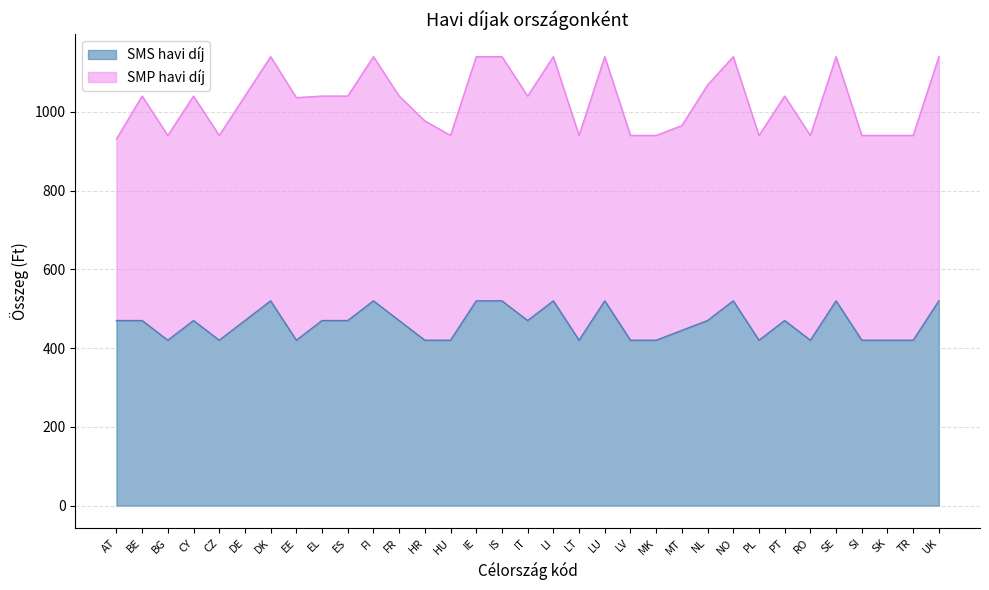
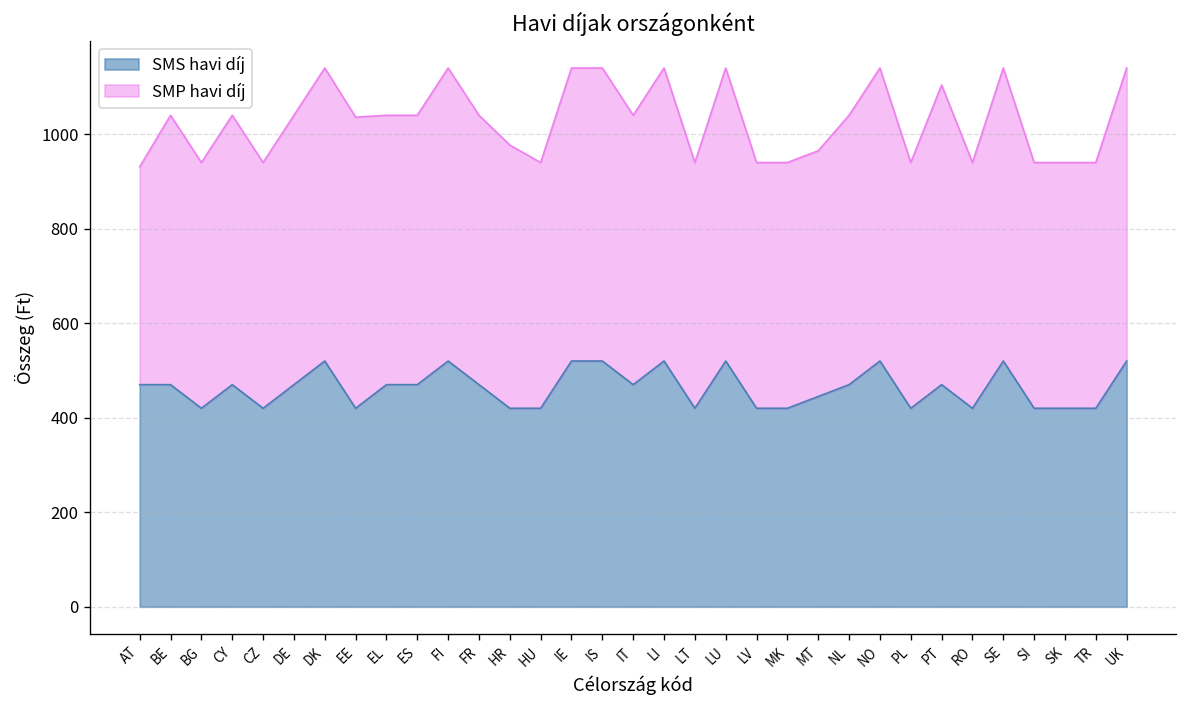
SMP havi díj, NL: 600 -> 570
SMP havi díj, PT: 570 -> 630
